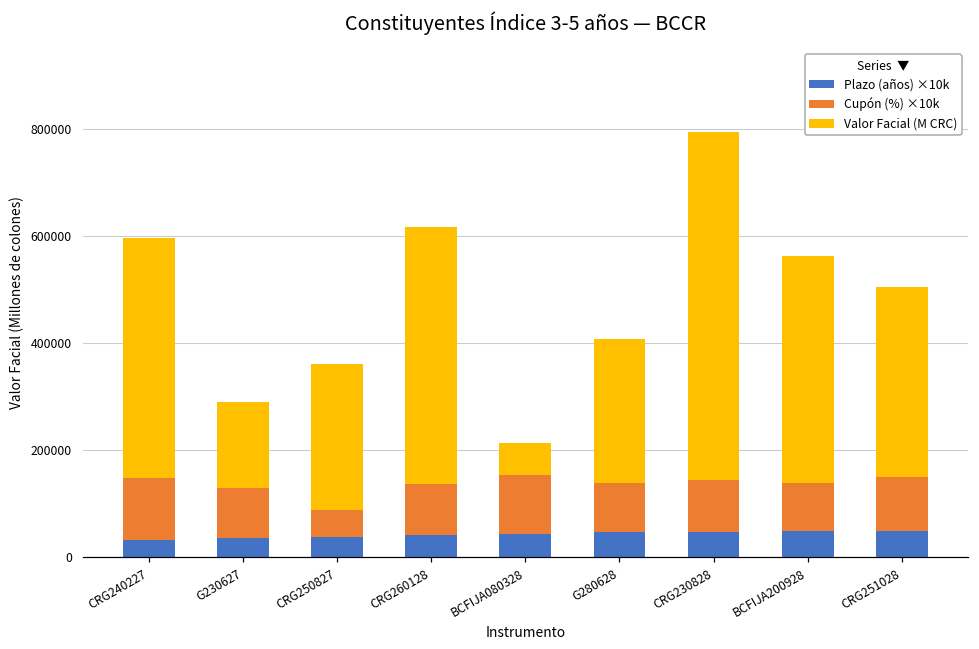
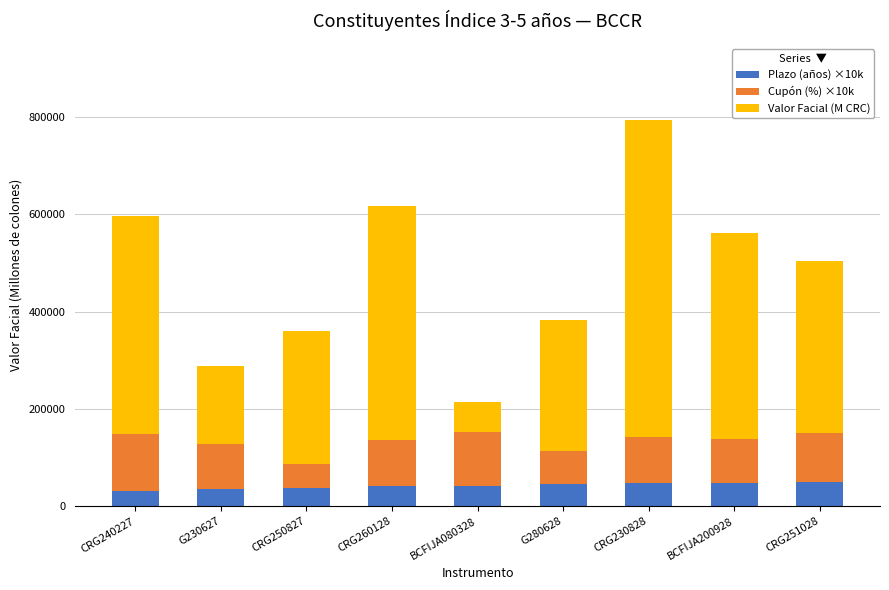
Cupón (%) ×10k, G280628: 90000 -> 70000
